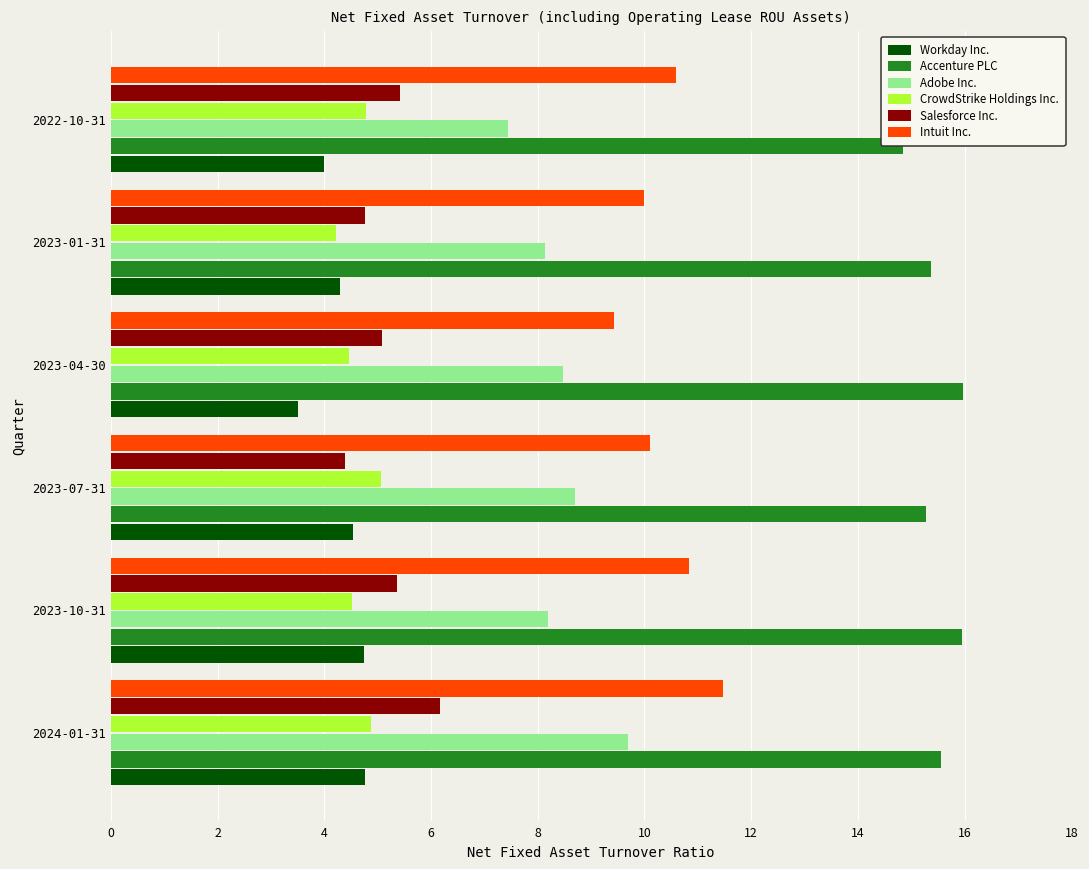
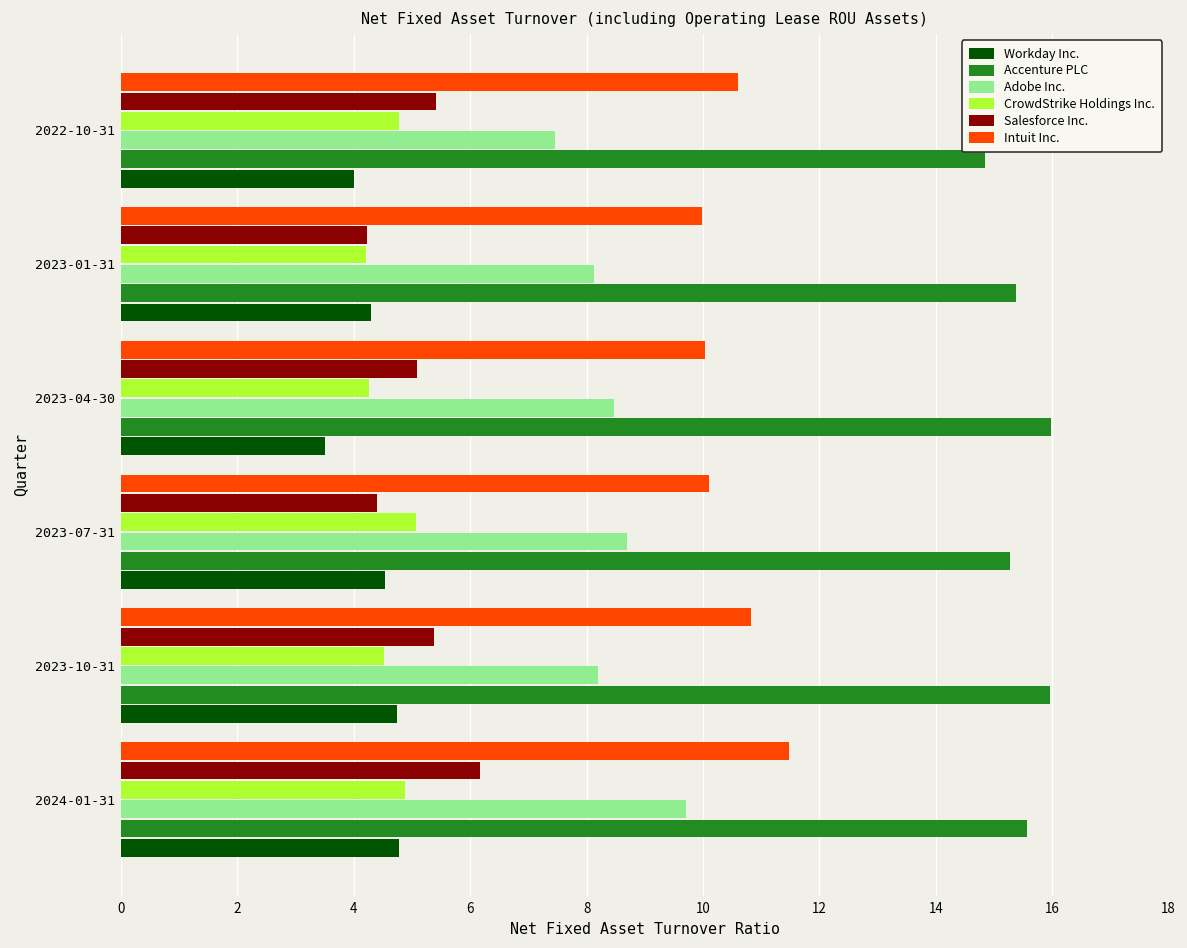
Salesforce Inc., 2023-01-31: 4.8 -> 4.2
Intuit Inc., 2023-04-30: 9.4 -> 10.0
CrowdStrike Holdings Inc., 2023-04-30: 4.5 -> 4.3
